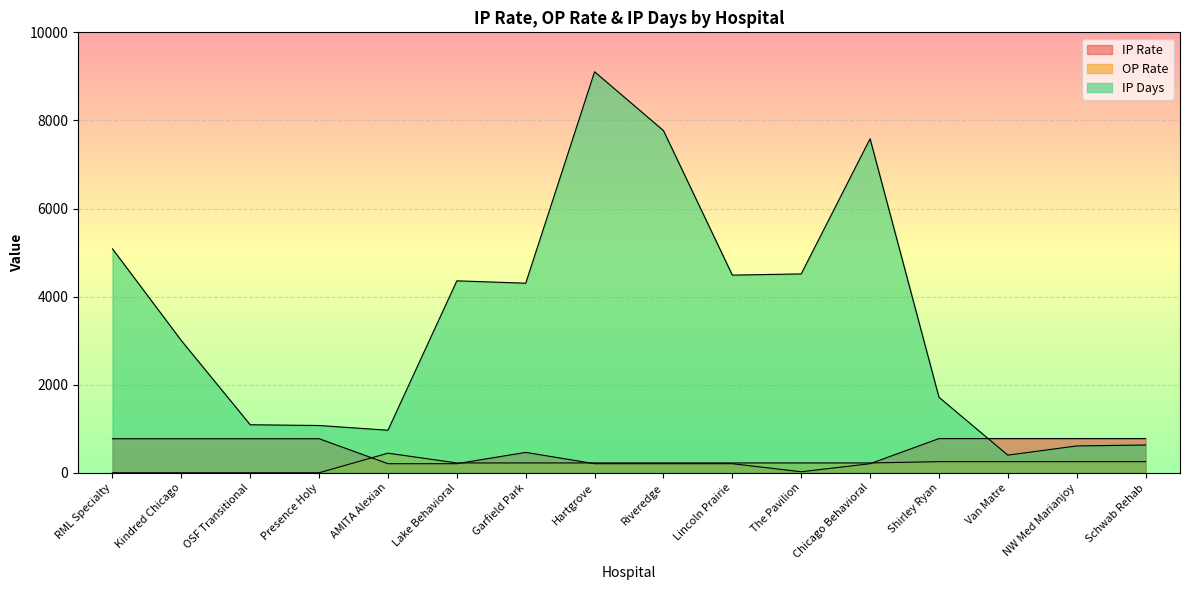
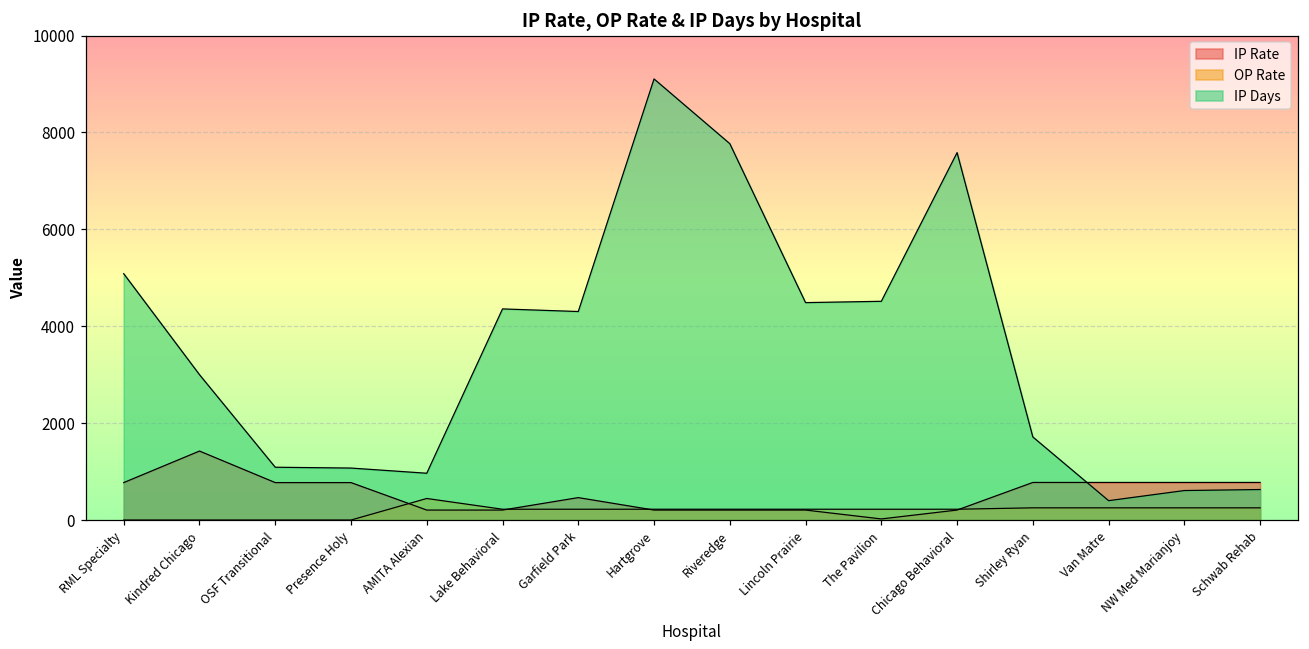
IP Rate, Kindred Chicago: 800 -> 1400
